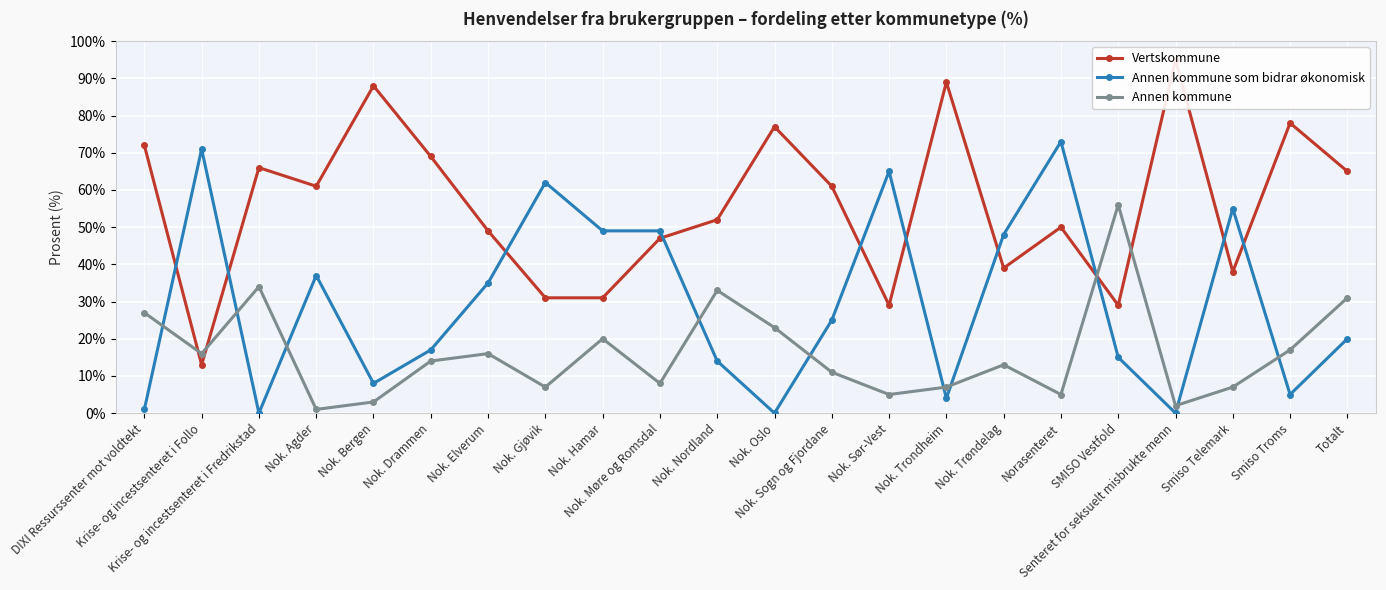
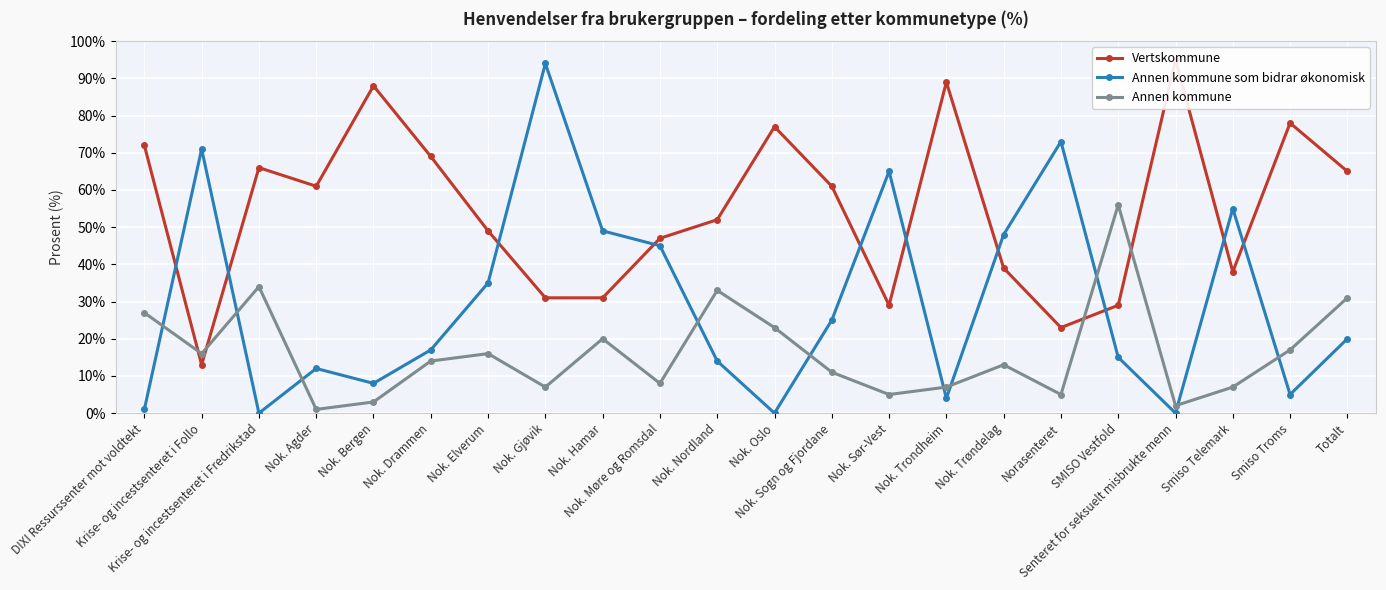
Annen kommune som bidrar økonomisk, Nok. Agder: 37% -> 12%
Annen kommune som bidrar økonomisk, Nok. Gjøvik: 62% -> 94%
Annen kommune som bidrar økonomisk, Nok. Møre og Romsdal: 49% -> 45%
Vertskommune, Norasenteret: 50% -> 23%
